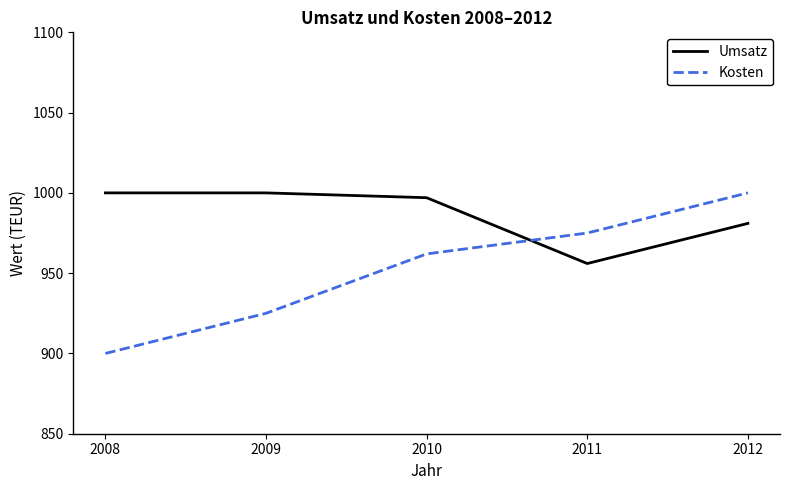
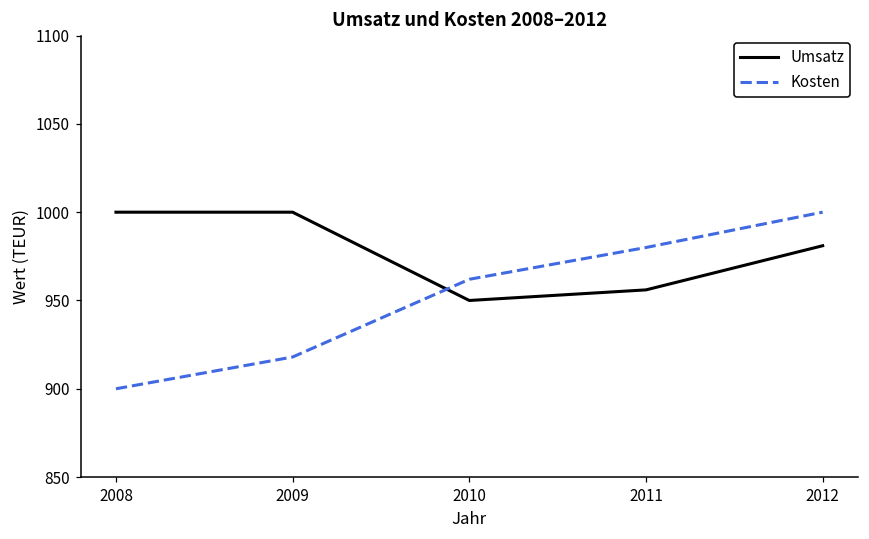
Kosten, 2009: 925 -> 918
Umsatz, 2010: 997 -> 950
Kosten, 2011: 975 -> 980
